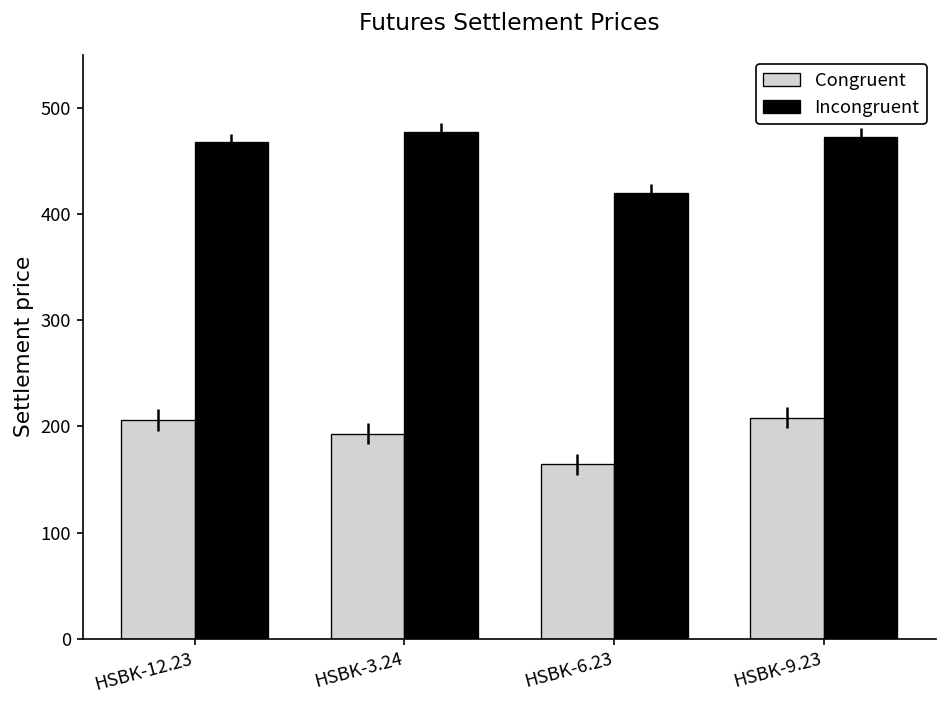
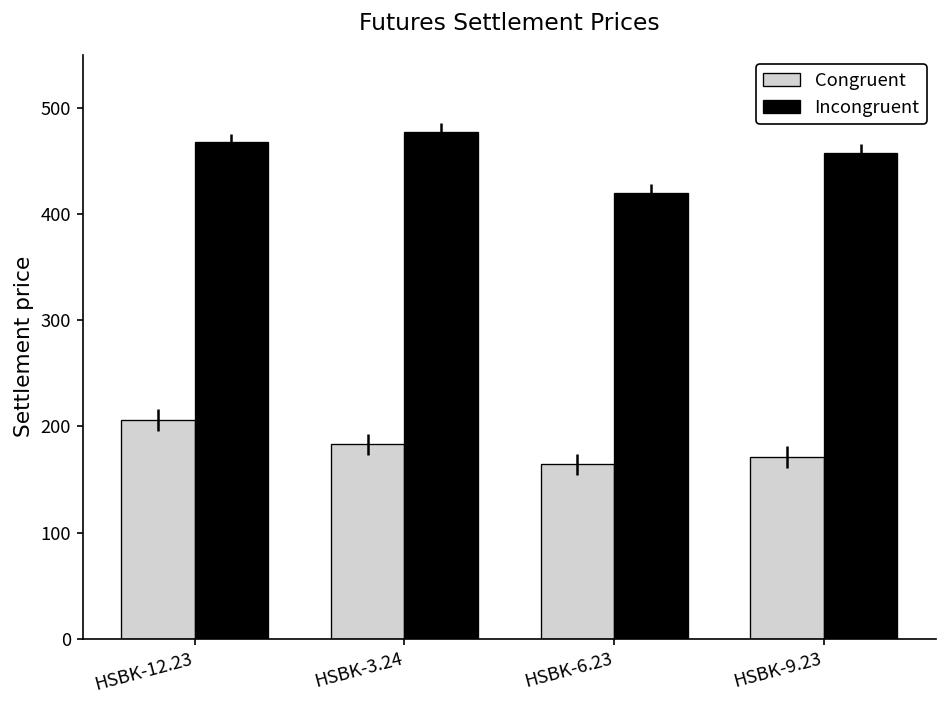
Congruent, HSBK-3.24: 190 -> 180
Congruent, HSBK-9.23: 210 -> 170
Incongruent, HSBK-9.23: 470 -> 460
